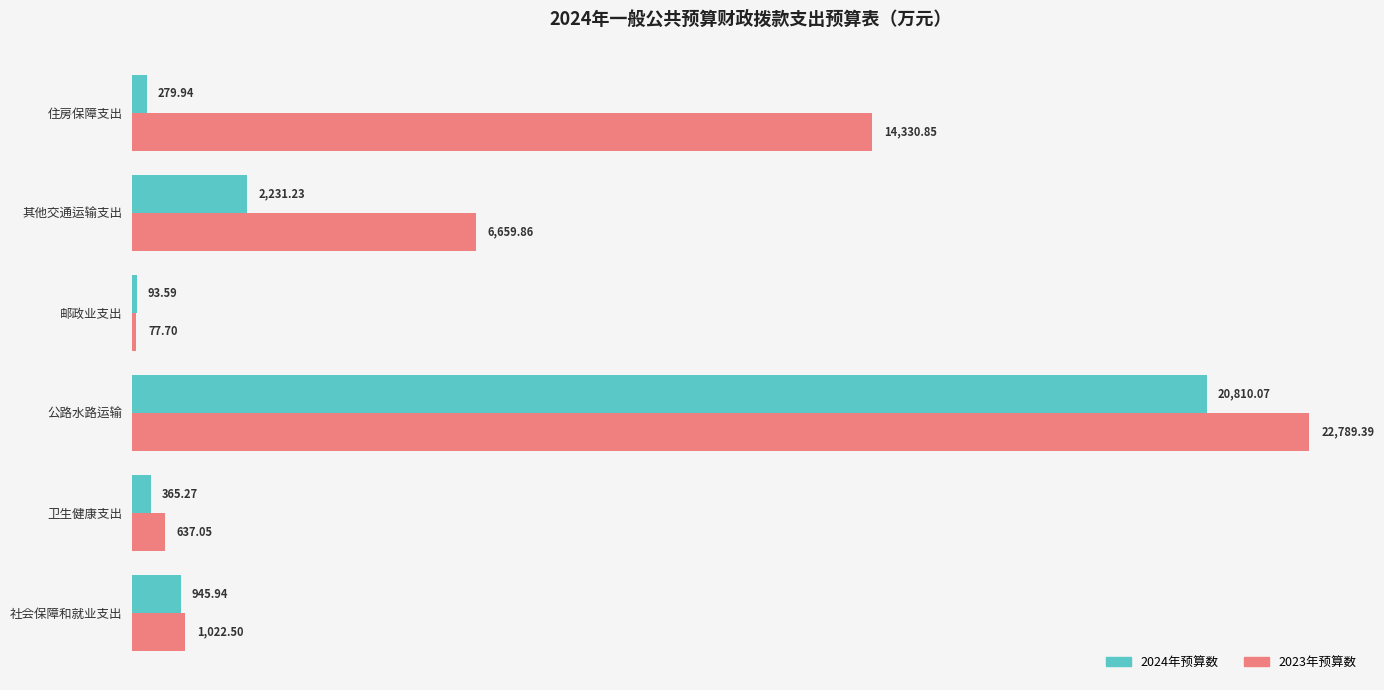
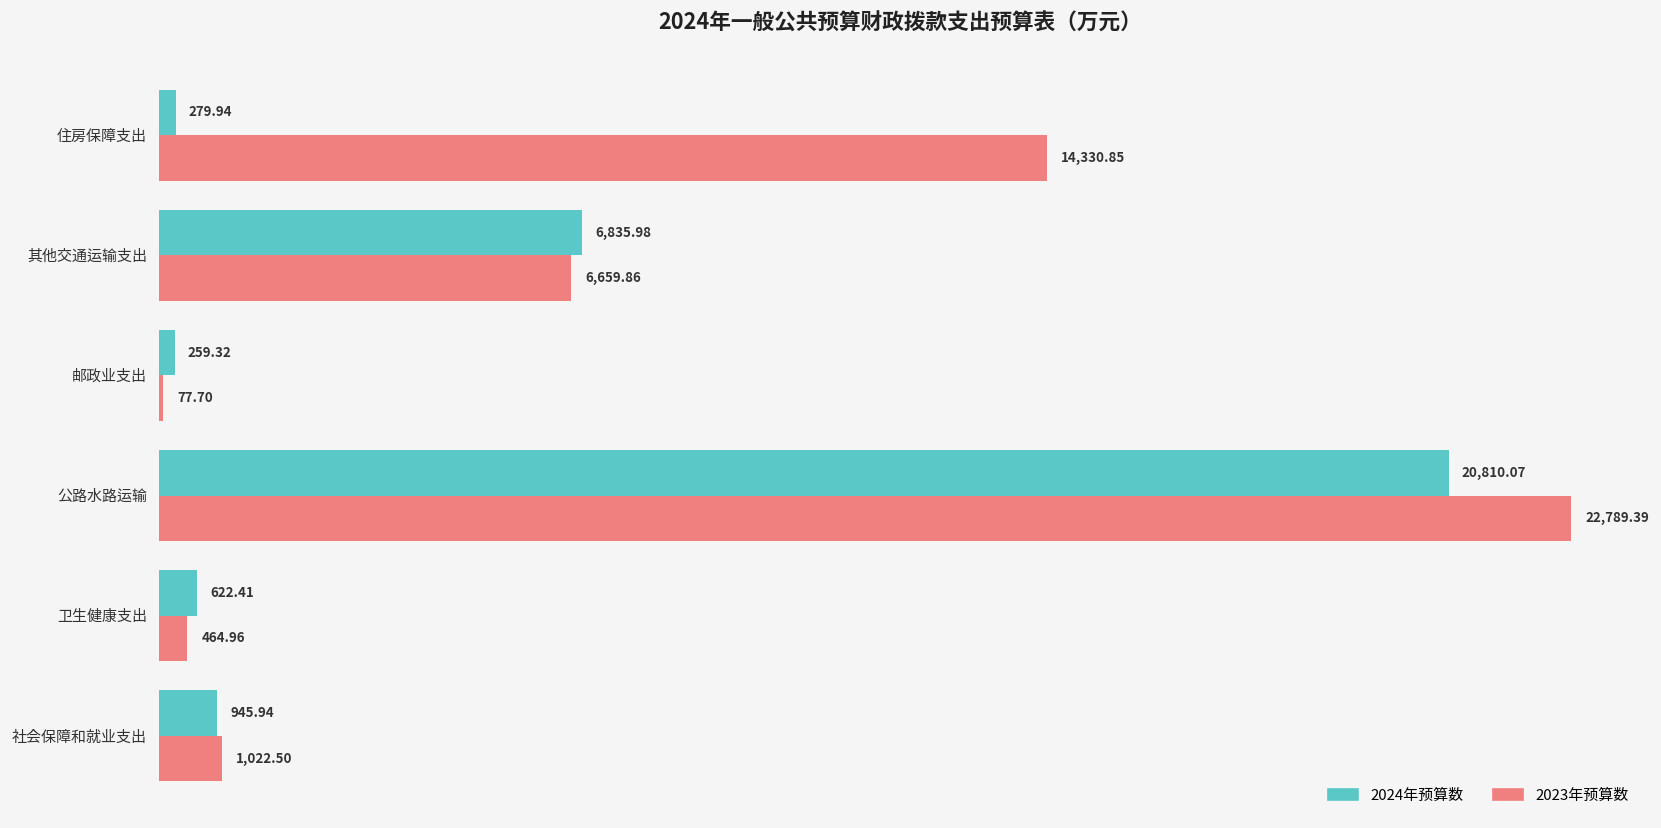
2024年预算数, 其他交通运输支出: 2,231.23 -> 6,835.98
2024年预算数, 邮政业支出: 93.59 -> 259.32
2024年预算数, 卫生健康支出: 365.27 -> 622.41
2023年预算数, 卫生健康支出: 637.05 -> 464.96
